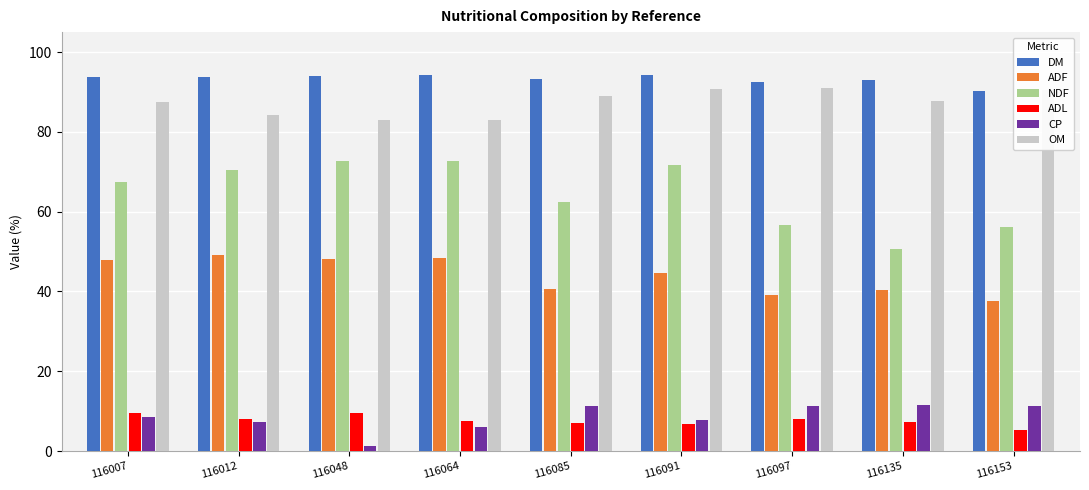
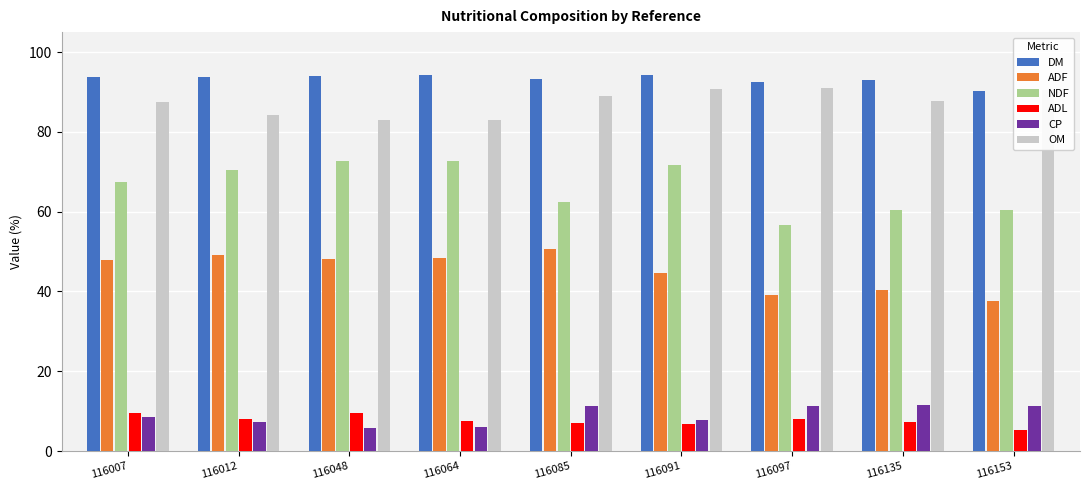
CP, 116048: 1 -> 6
ADF, 116085: 41 -> 51
NDF, 116135: 51 -> 60
NDF, 116153: 56 -> 60
